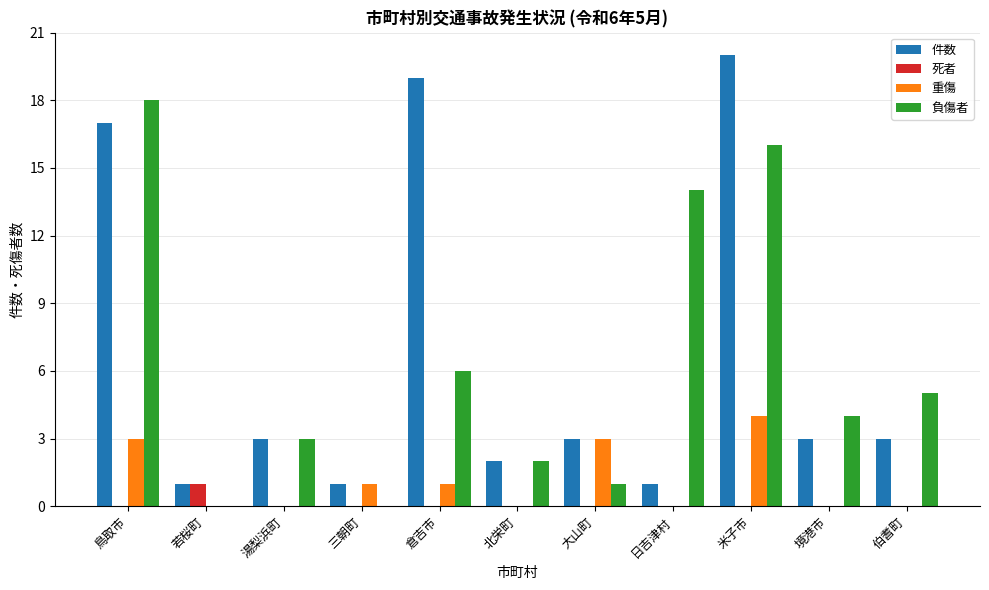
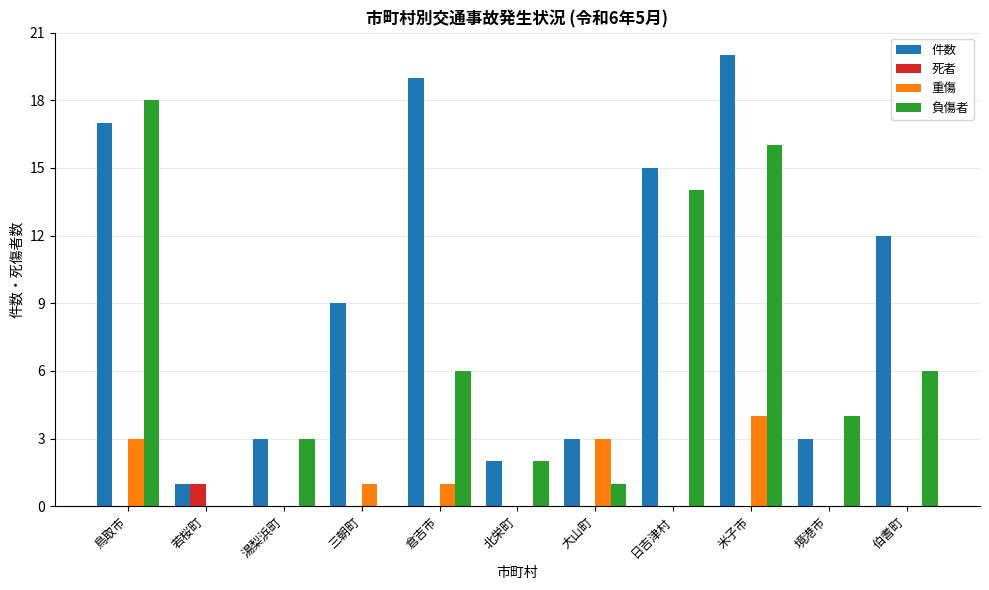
件数, 三朝町: 1 -> 9
件数, 日吉津村: 1 -> 15
件数, 伯耆町: 3 -> 12
負傷者, 伯耆町: 5 -> 6
